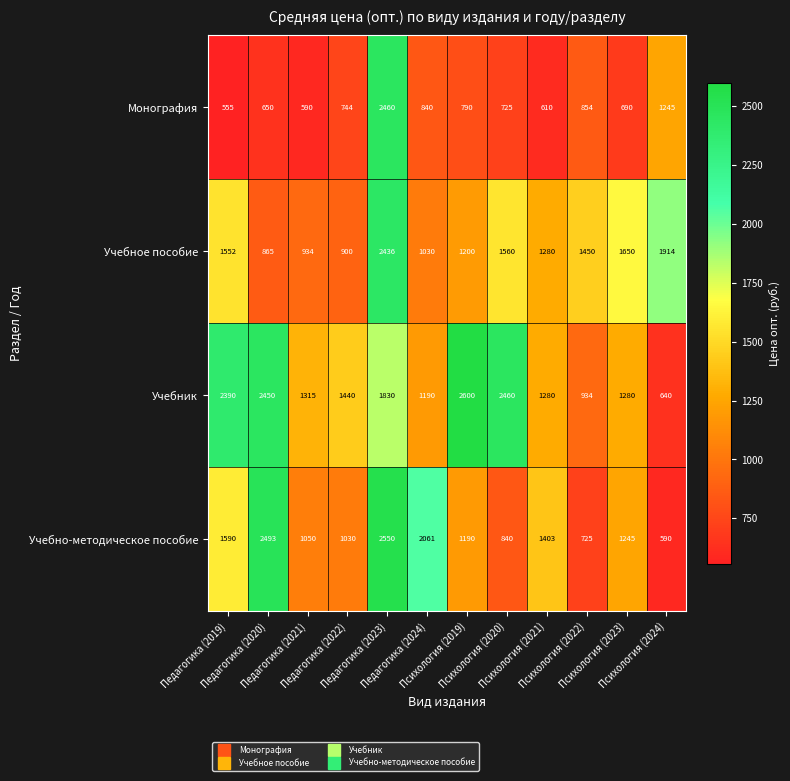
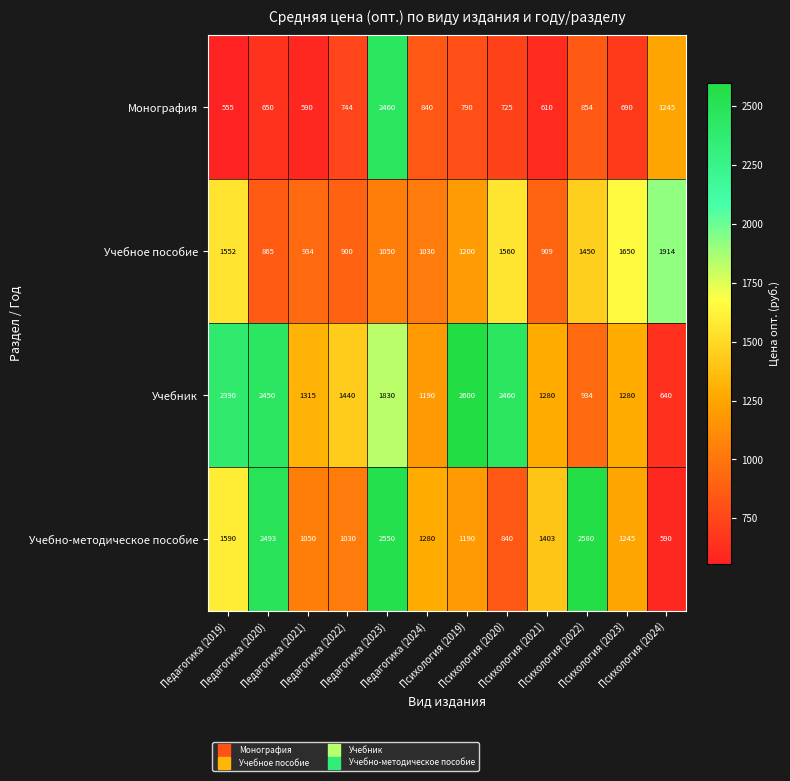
Учебное пособие, Педагогика (2023): 2436 -> 1050
Учебное пособие, Психология (2021): 1280 -> 909
Учебно-методическое пособие, Педагогика (2024): 2061 -> 1280
Учебно-методическое пособие, Психология (2022): 725 -> 2580
